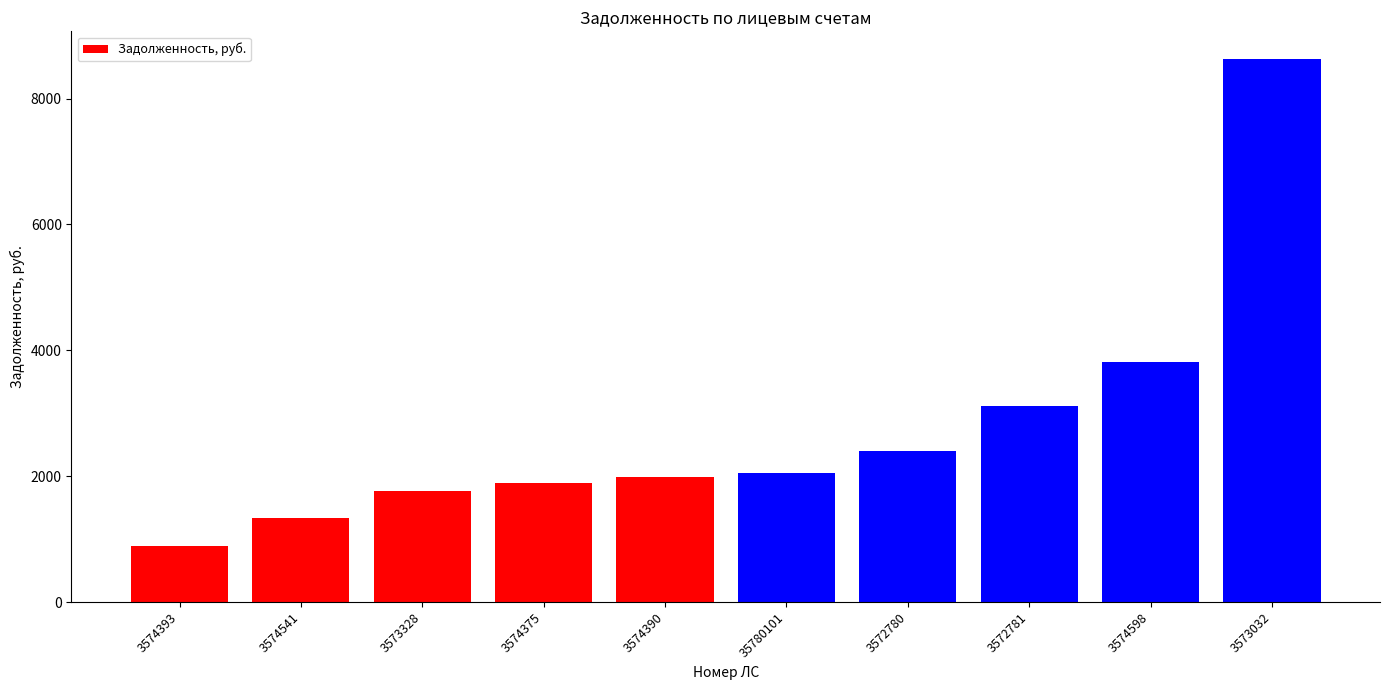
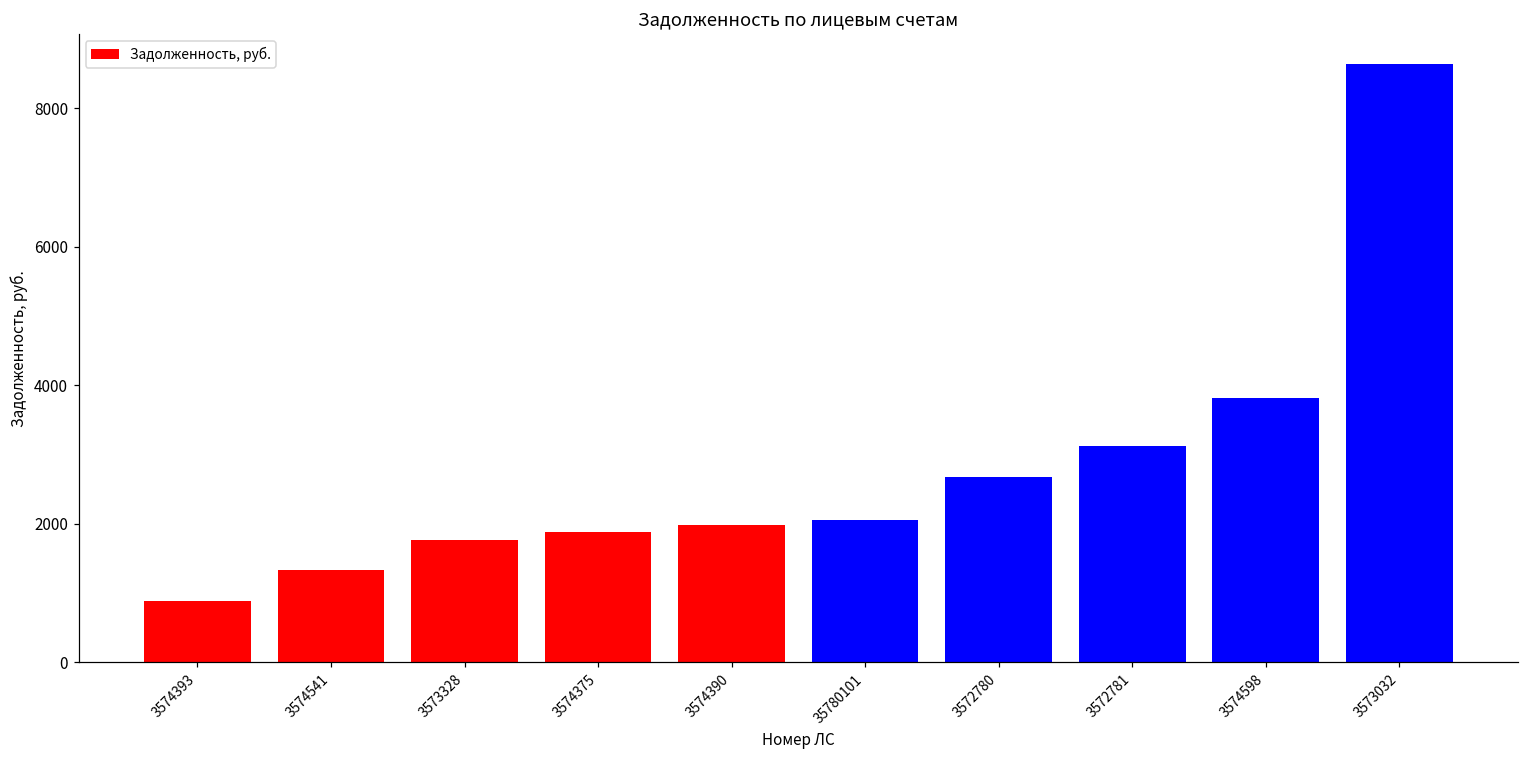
3572780: 2400 -> 2700
